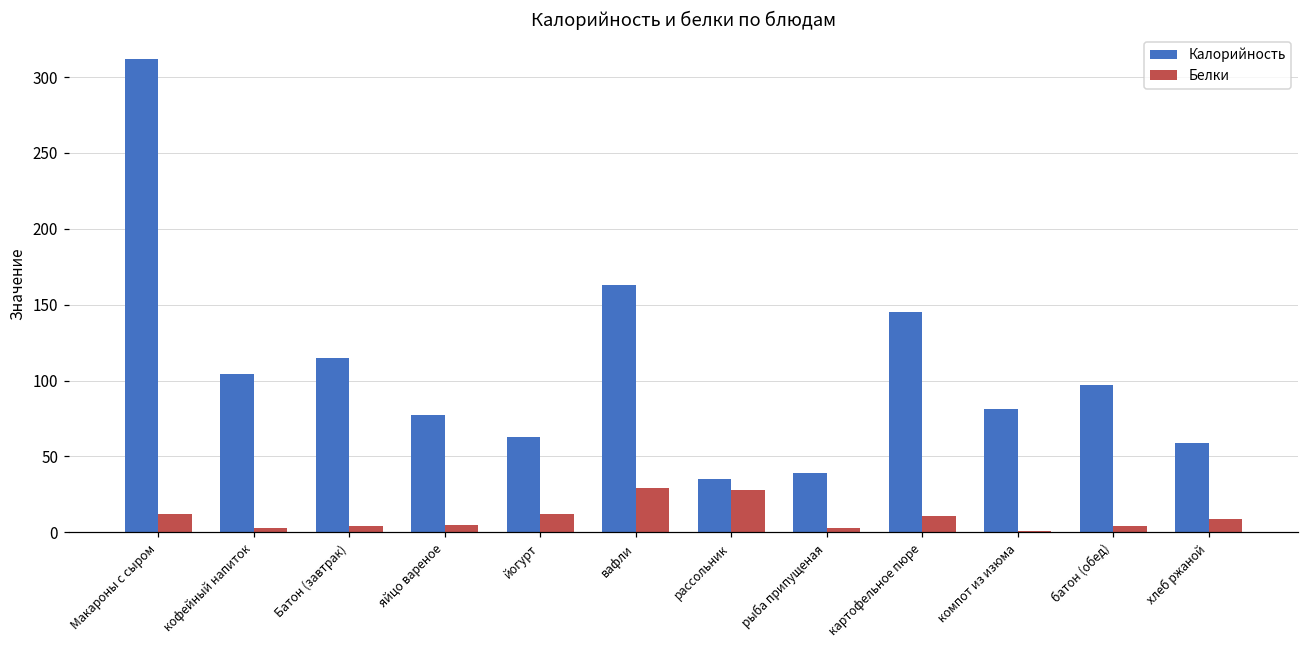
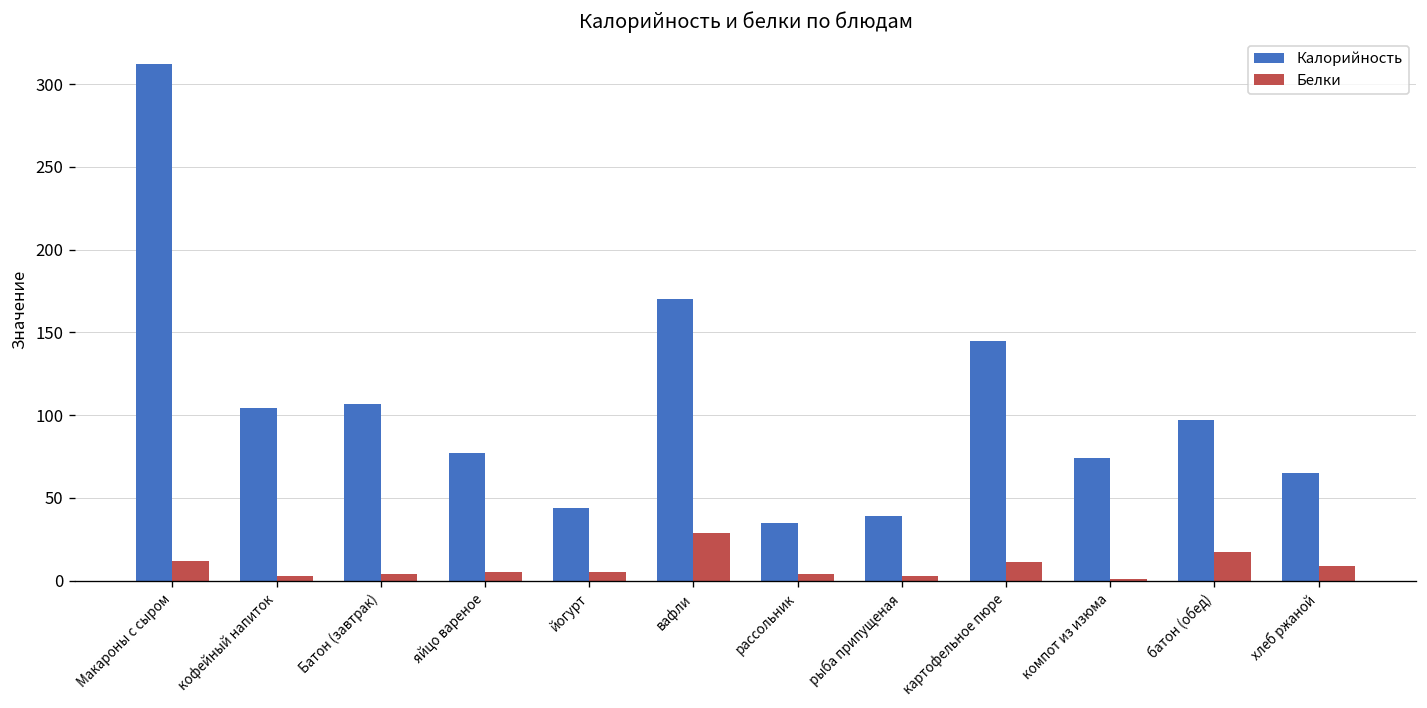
Калорийность, Батон (завтрак): 115 -> 107
Калорийность, йогурт: 63 -> 44
Белки, йогурт: 12 -> 5
Калорийность, вафли: 163 -> 170
Белки, рассольник: 28 -> 4
Калорийность, компот из изюма: 81 -> 74
Белки, батон (обед): 4 -> 17
Калорийность, хлеб ржаной: 59 -> 65
